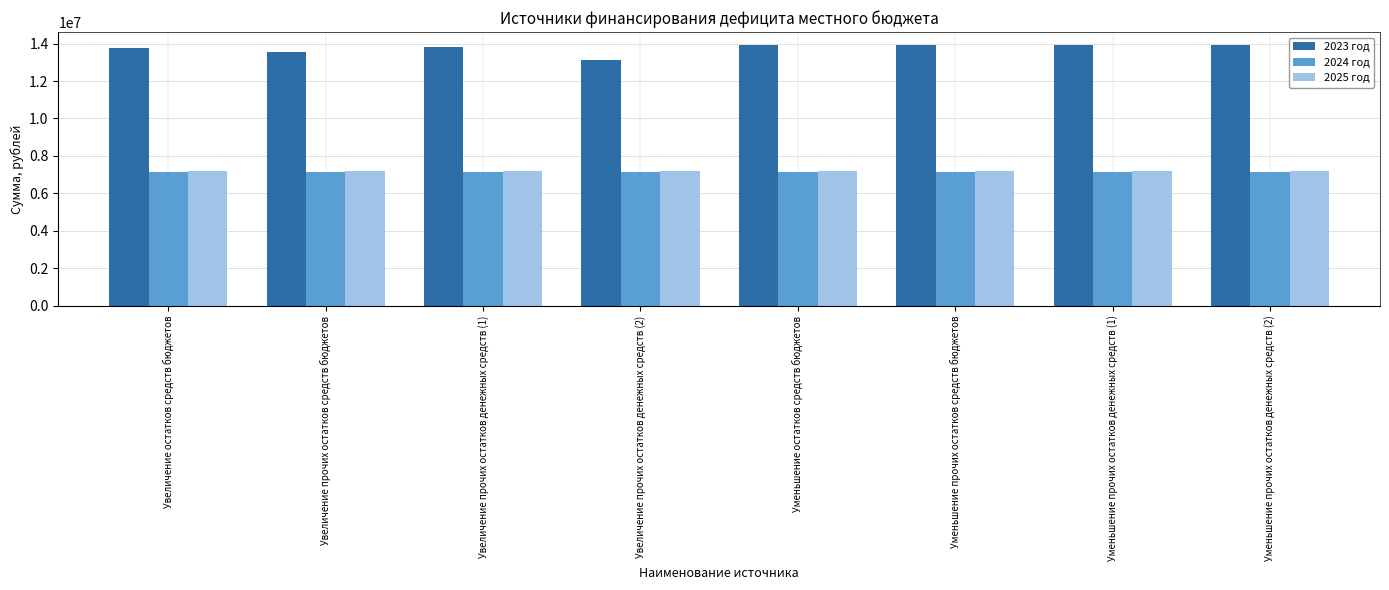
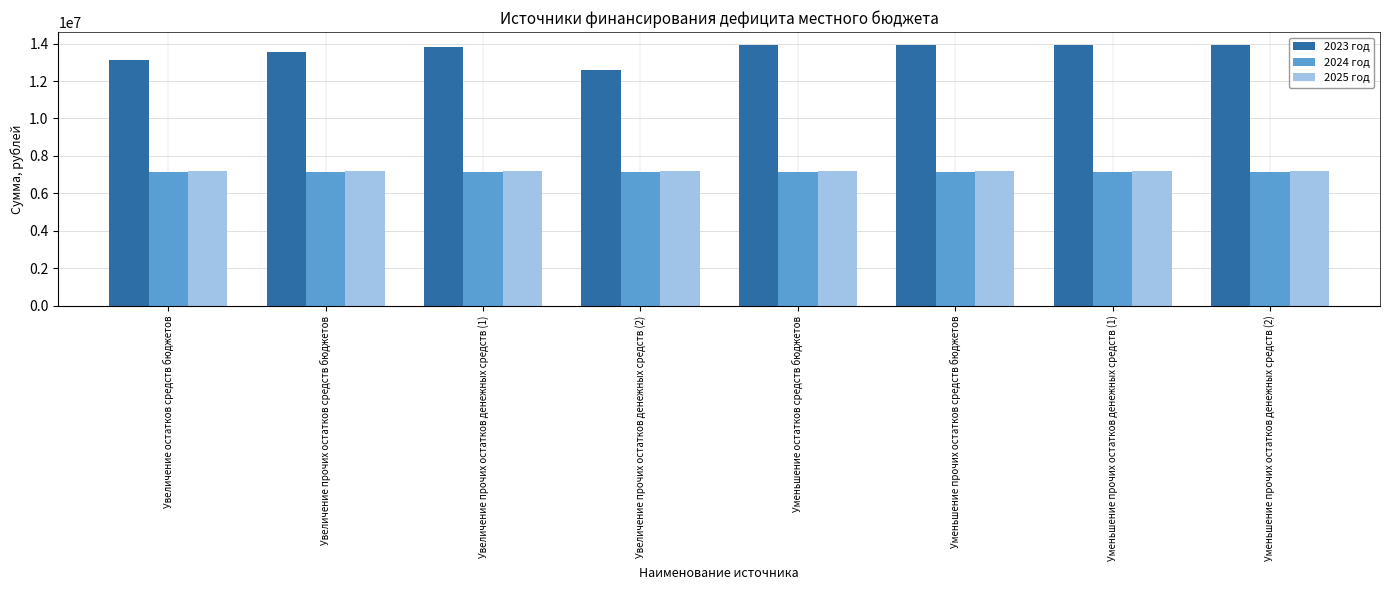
2023 год, Увеличение остатков средств бюджетов: 13700000 -> 13100000
2023 год, Увеличение прочих остатков денежных средств (2): 13100000 -> 12600000
